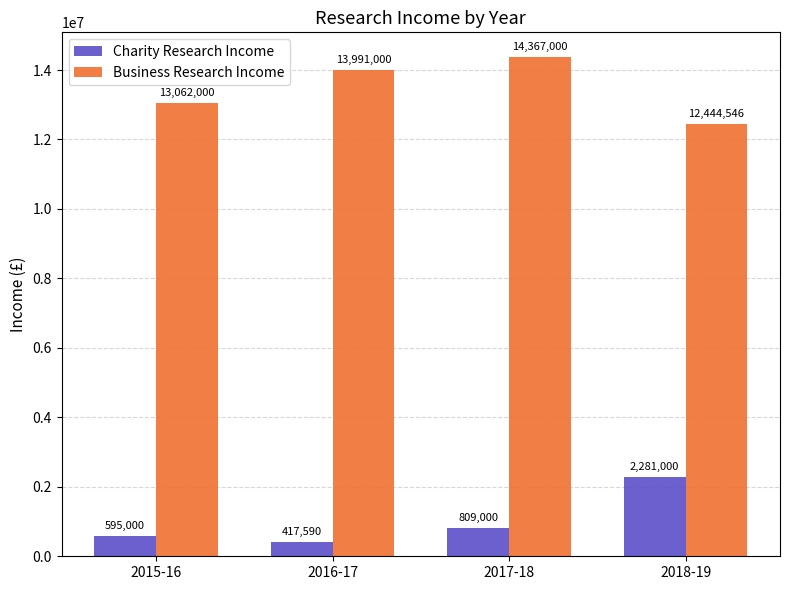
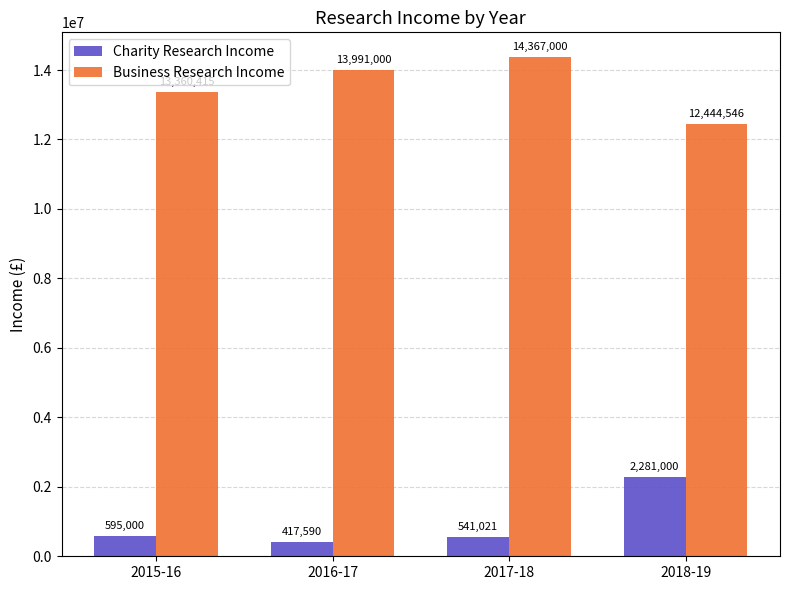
Business Research Income, 2015-16: 13100000 -> 13400000
Charity Research Income, 2017-18: 809,000 -> 541,021
